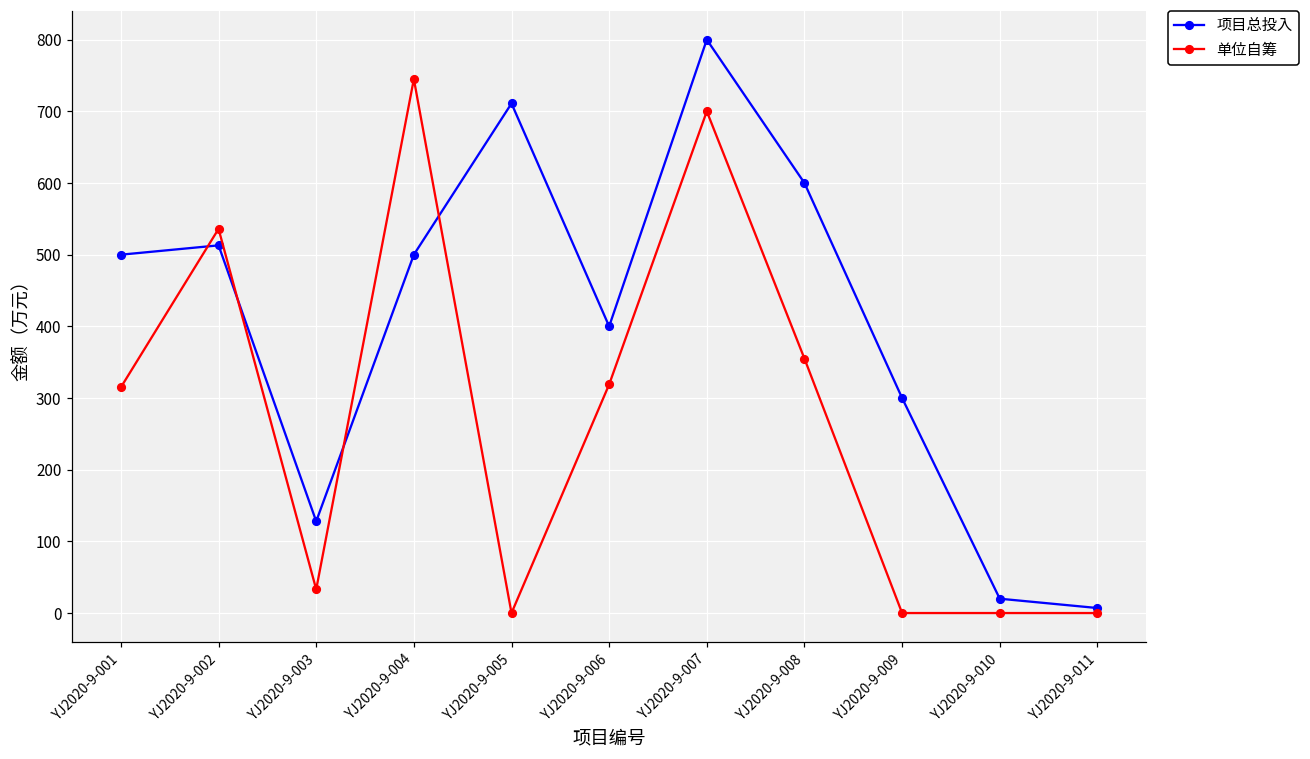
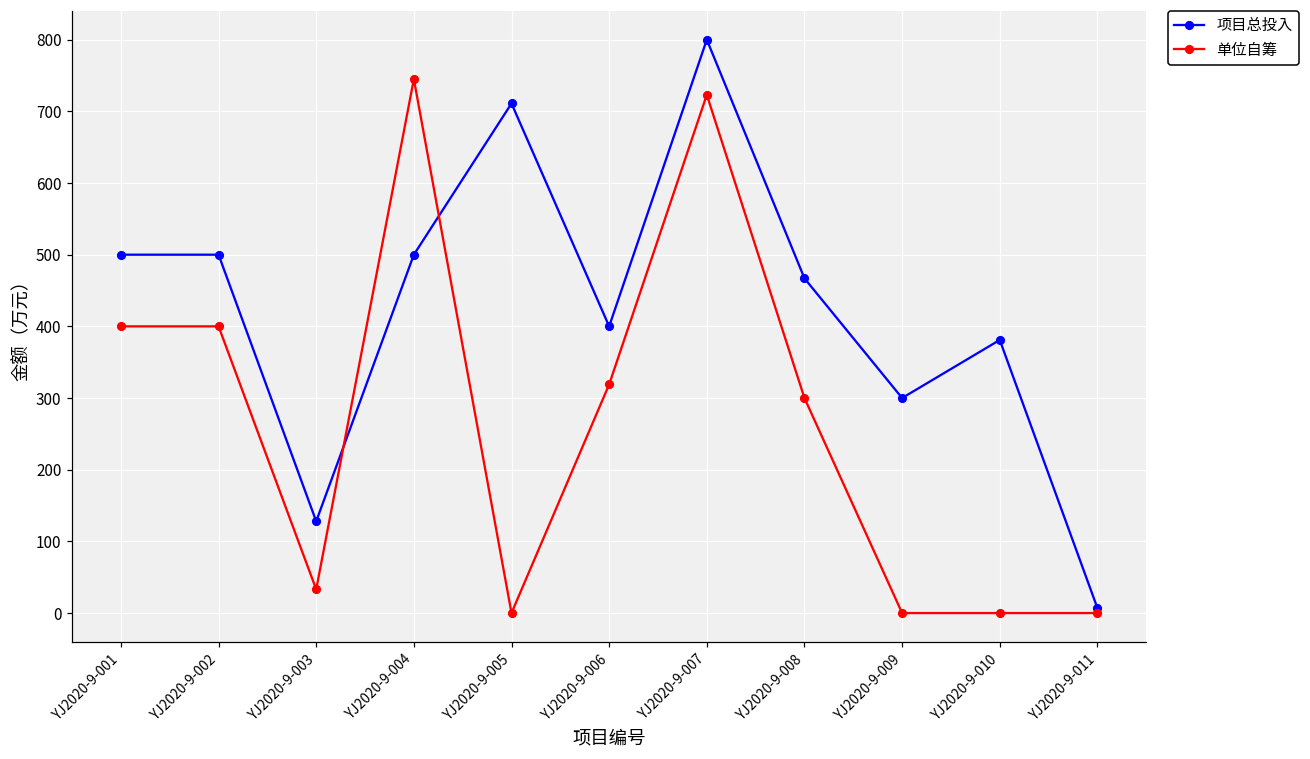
单位自筹, YJ2020-9-001: 320 -> 400
项目总投入, YJ2020-9-002: 510 -> 500
单位自筹, YJ2020-9-002: 540 -> 400
单位自筹, YJ2020-9-007: 700 -> 720
项目总投入, YJ2020-9-008: 600 -> 470
单位自筹, YJ2020-9-008: 360 -> 300
项目总投入, YJ2020-9-010: 20 -> 380
